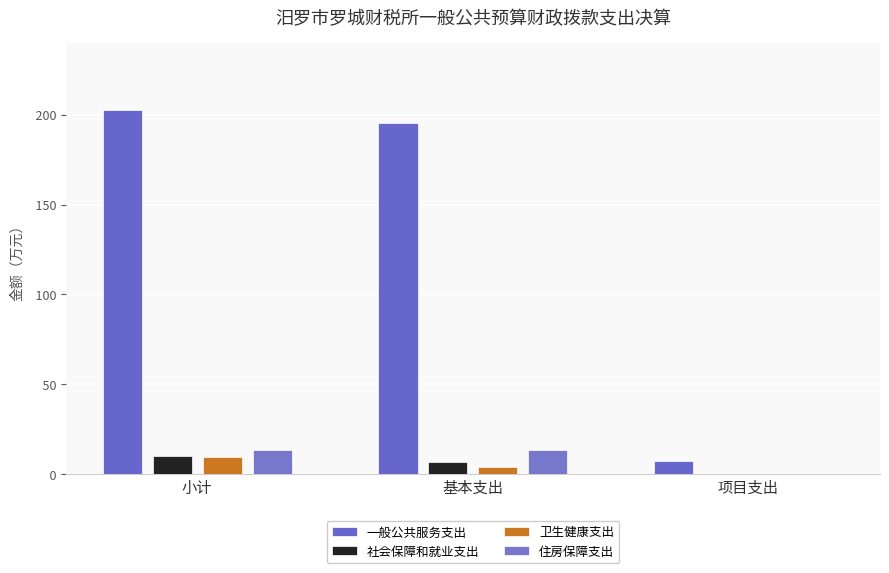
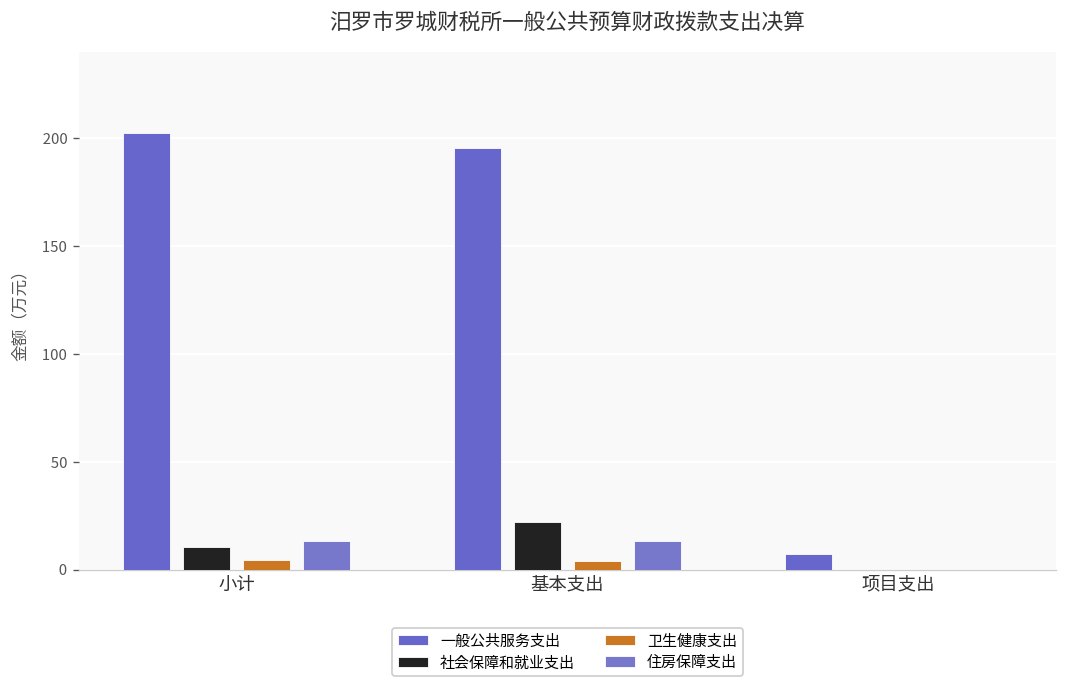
卫生健康支出, 小计: 10 -> 5
社会保障和就业支出, 基本支出: 7 -> 22
